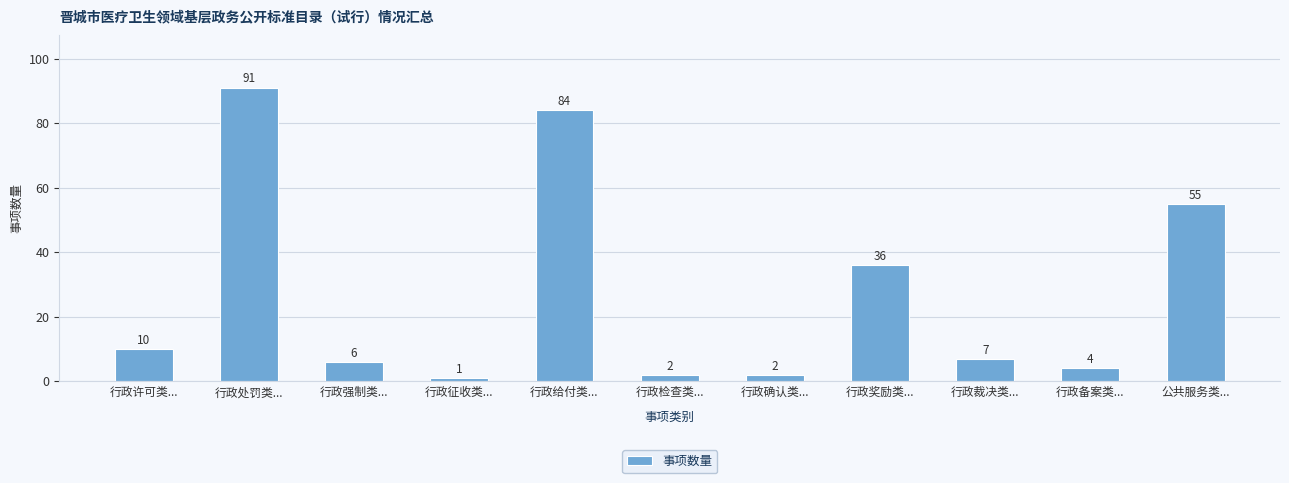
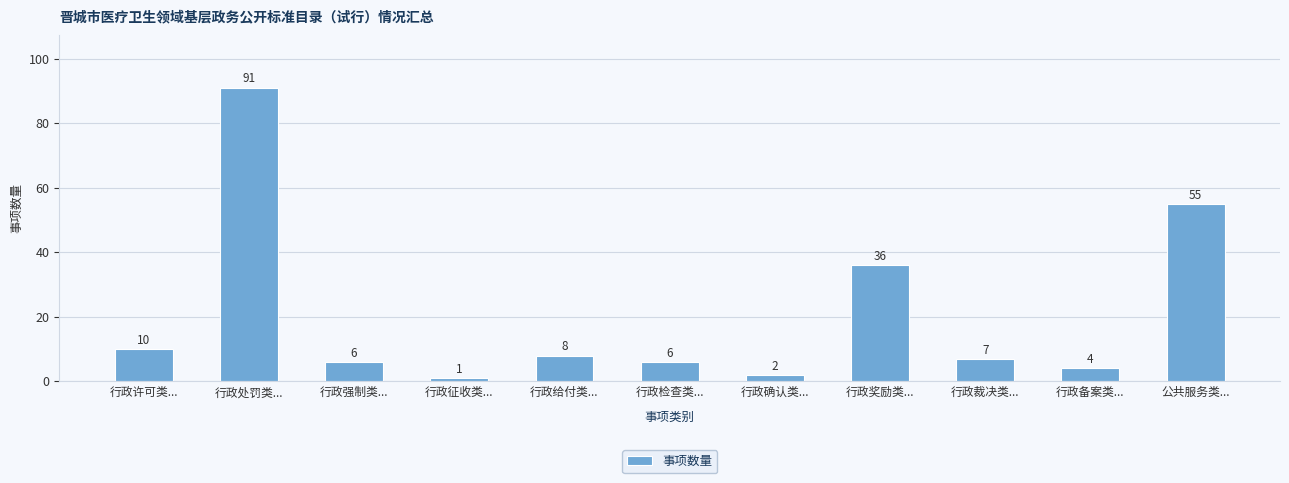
行政给付类...: 84 -> 8
行政检查类...: 2 -> 6
